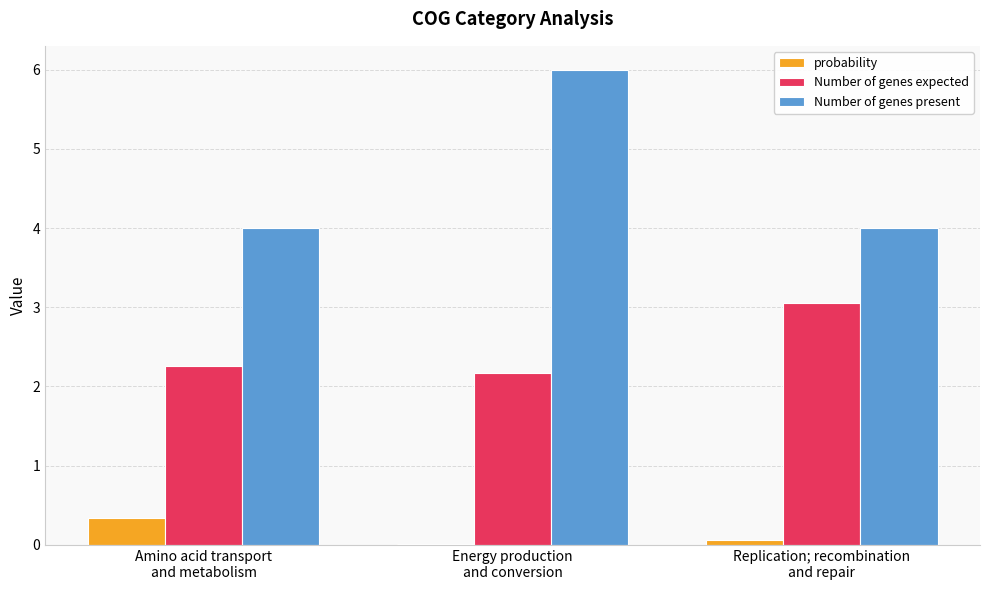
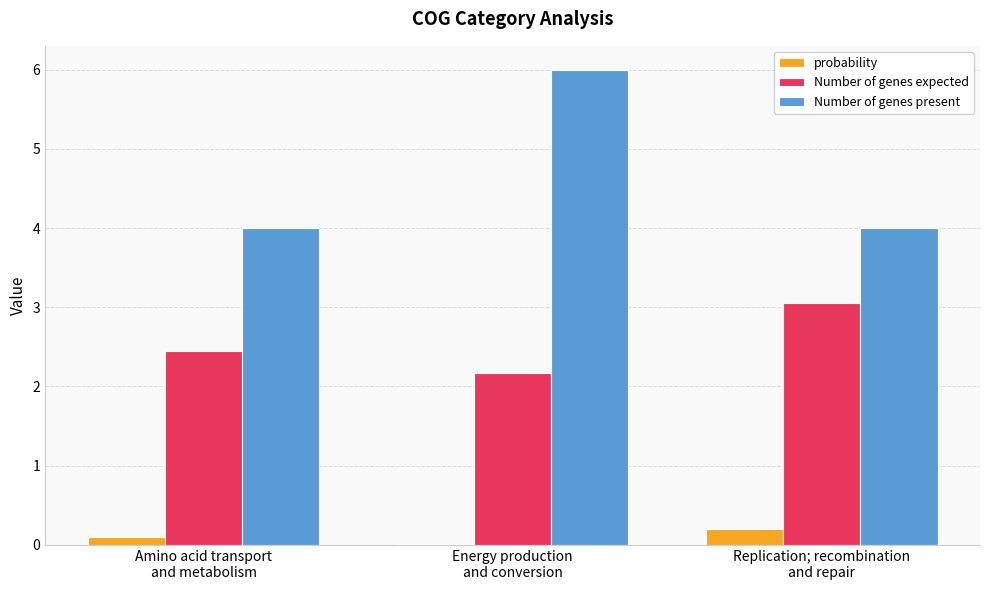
probability, Amino acid transport and metabolism: 0.3 -> 0.1
Number of genes expected, Amino acid transport and metabolism: 2.3 -> 2.4
probability, Replication; recombination and repair: 0.1 -> 0.2
